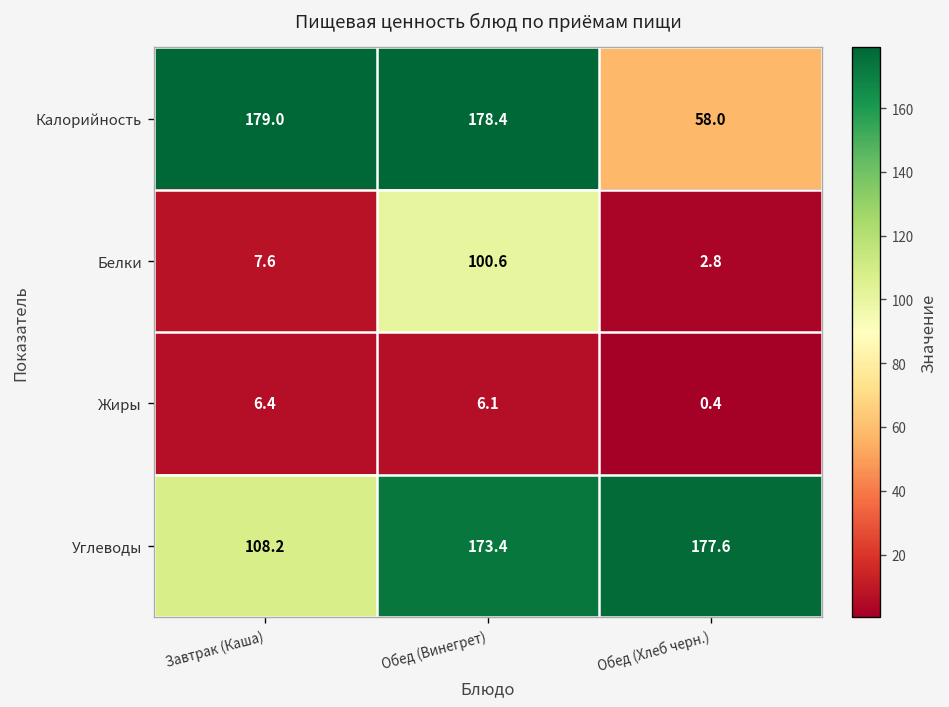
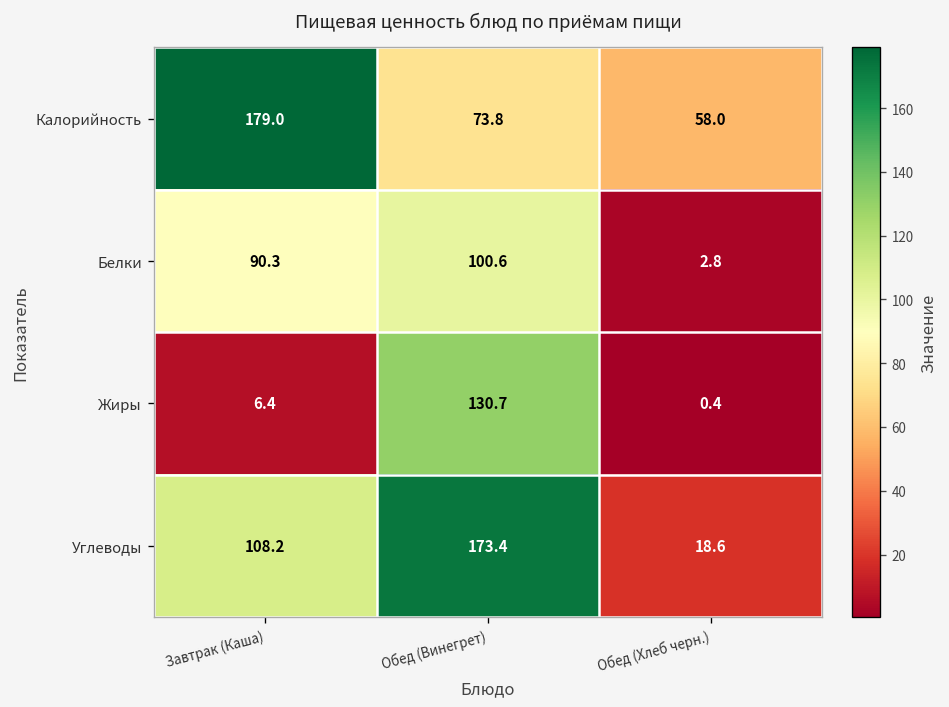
Калорийность, Обед (Винегрет): 178.4 -> 73.8
Белки, Завтрак (Каша): 7.6 -> 90.3
Жиры, Обед (Винегрет): 6.1 -> 130.7
Углеводы, Обед (Хлеб черн.): 177.6 -> 18.6
